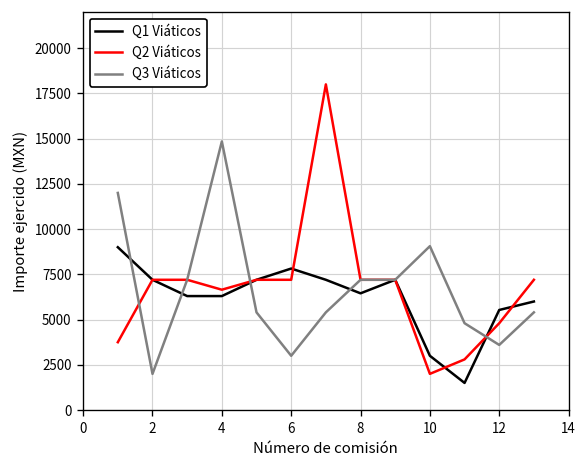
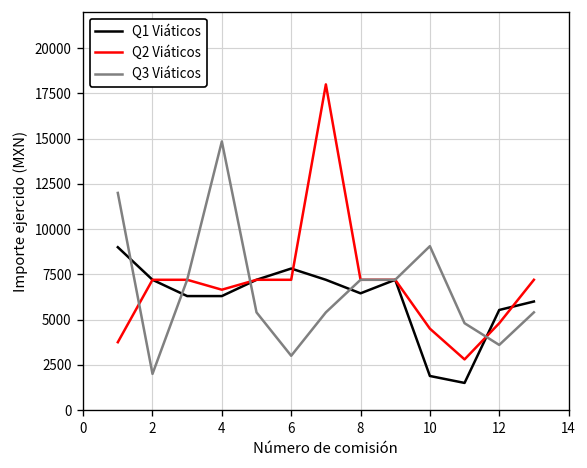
Q1 Viáticos, 10: 3000 -> 1900
Q2 Viáticos, 10: 2000 -> 4500
